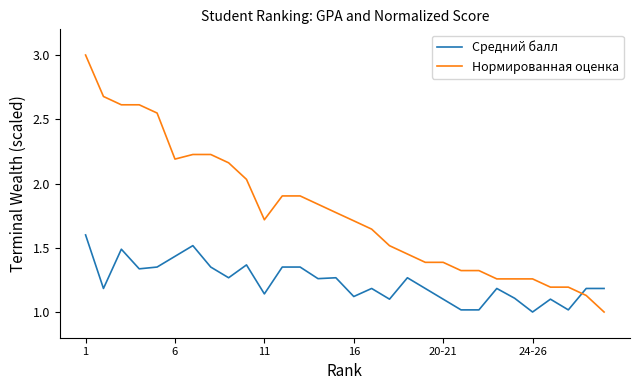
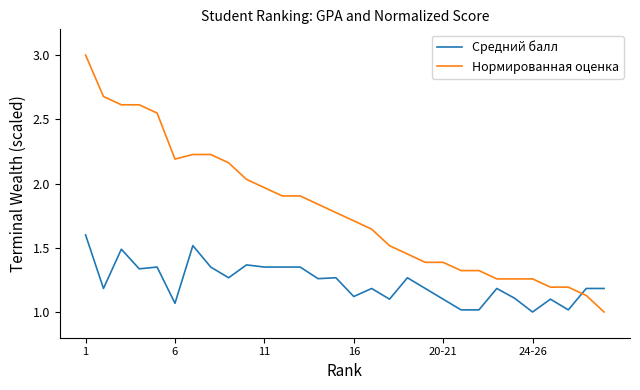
Средний балл, 6: 1.43 -> 1.07
Средний балл, 11: 1.14 -> 1.35
Нормированная оценка, 11: 1.72 -> 1.97
